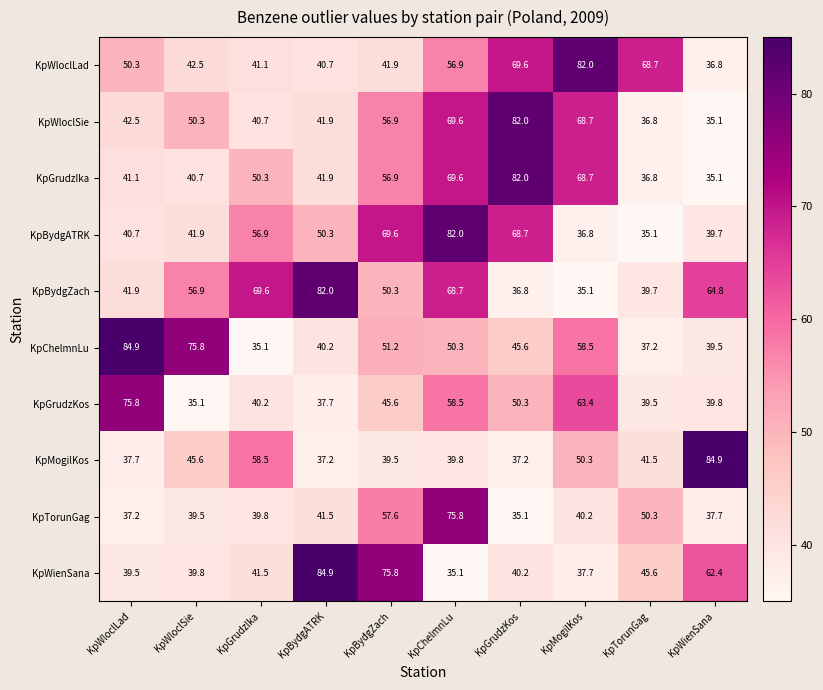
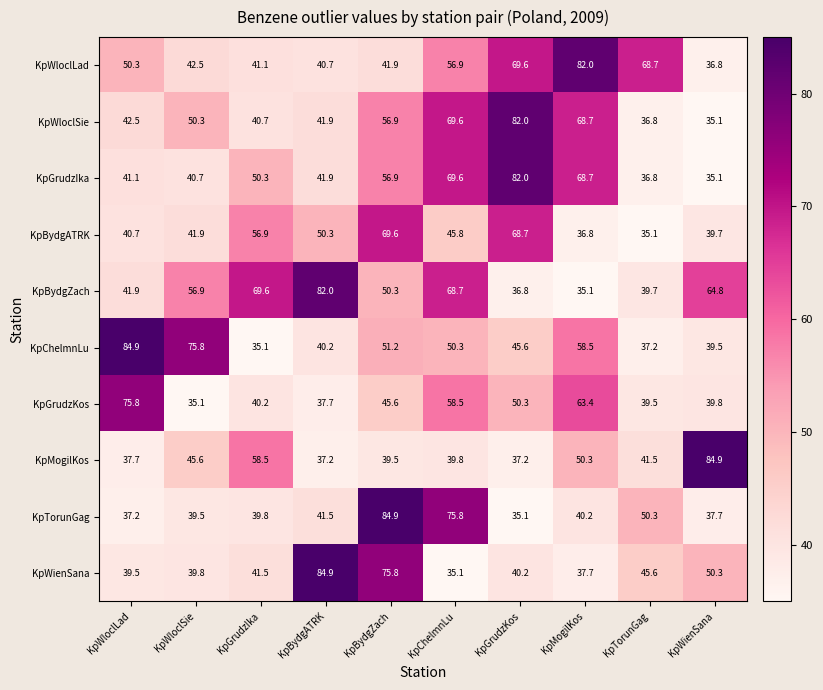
KpBydgATRK, KpChelmnLu: 82.0 -> 45.8
KpTorunGag, KpBydgZach: 57.6 -> 84.9
KpWienSana, KpWienSana: 62.4 -> 50.3
